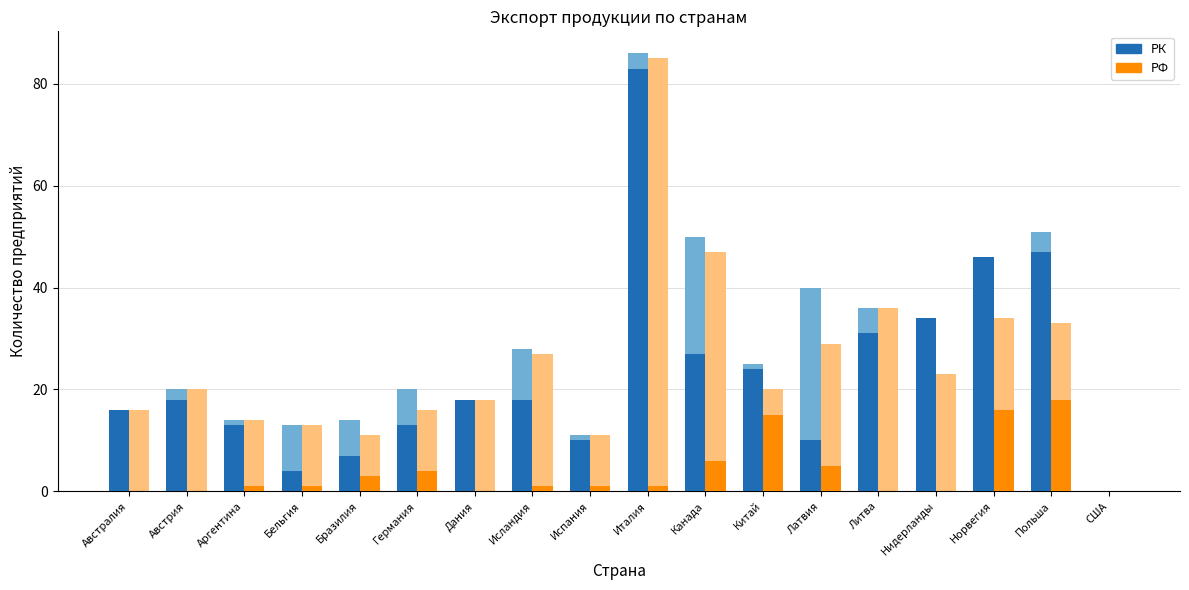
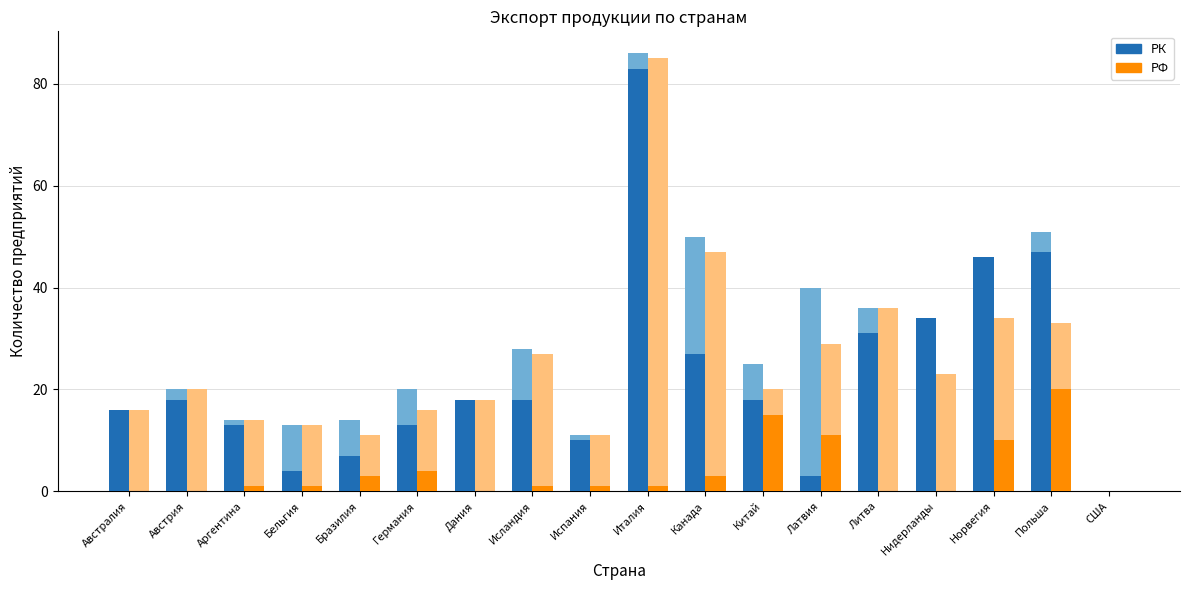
РФ, Канада: 6 -> 3
РК, Китай: 24 -> 18
РК, Латвия: 10 -> 3
РФ, Латвия: 5 -> 11
РФ, Норвегия: 16 -> 10
РФ, Польша: 18 -> 20
